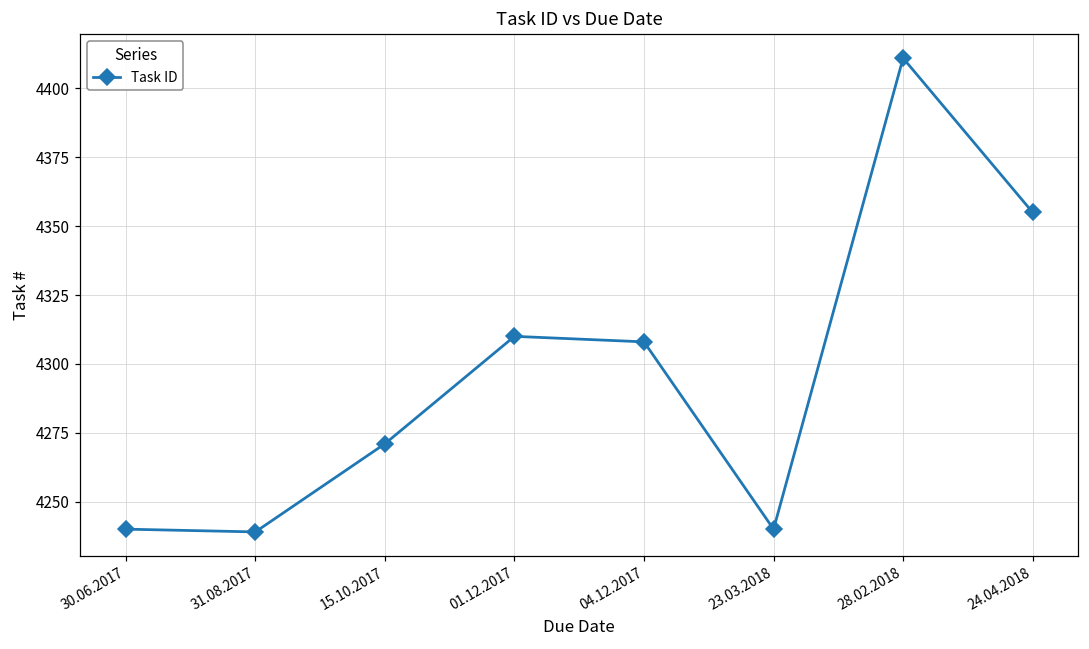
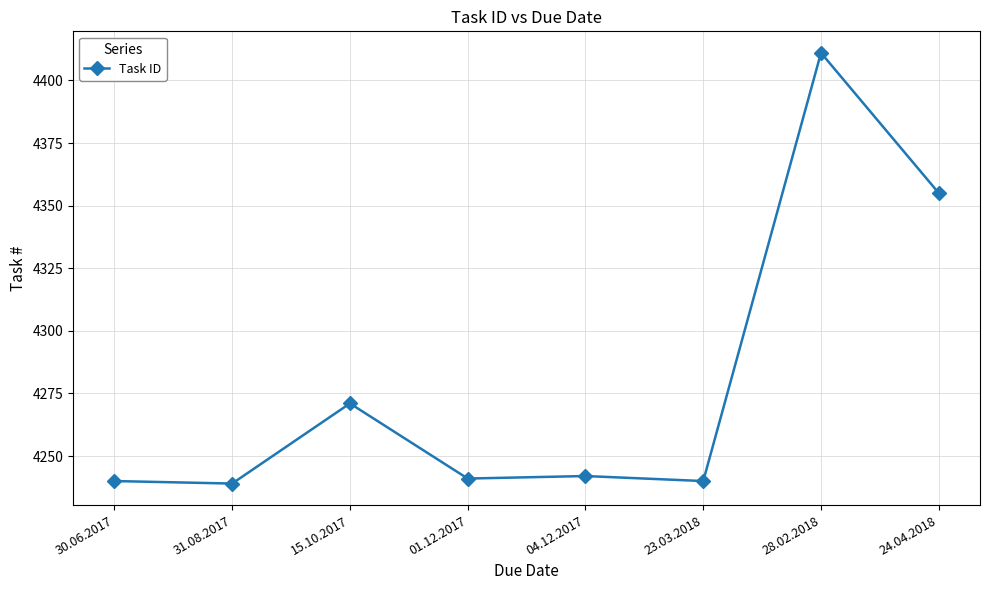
01.12.2017: 4310 -> 4241
04.12.2017: 4308 -> 4242
